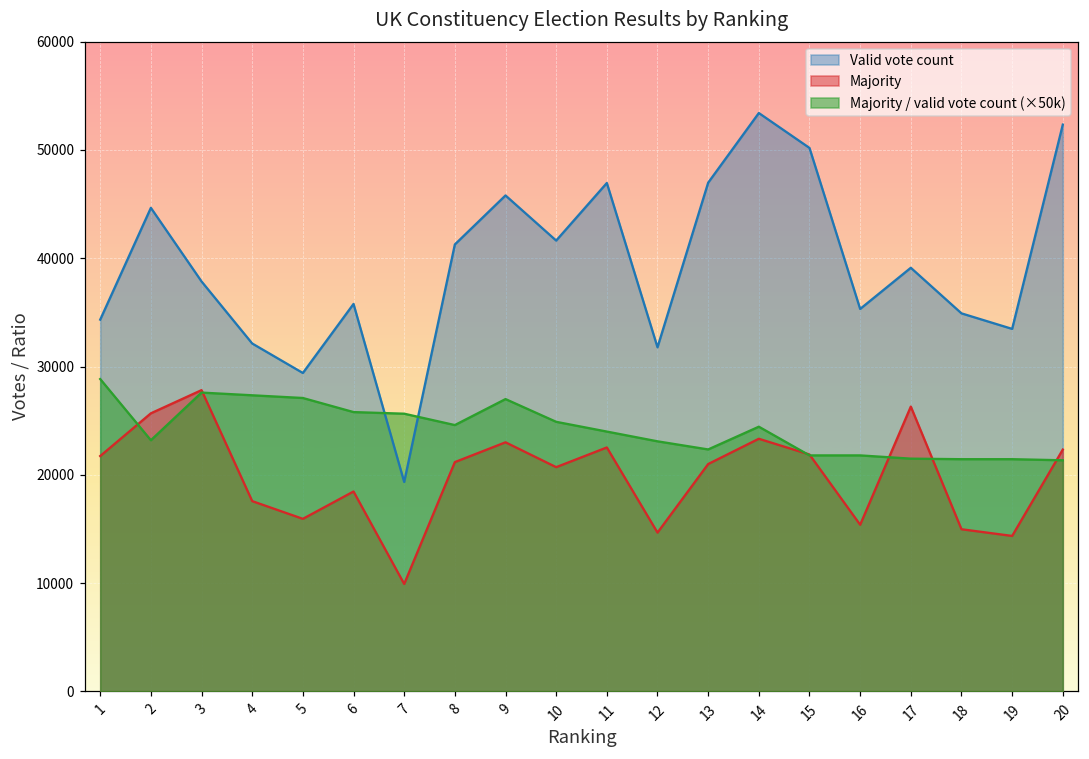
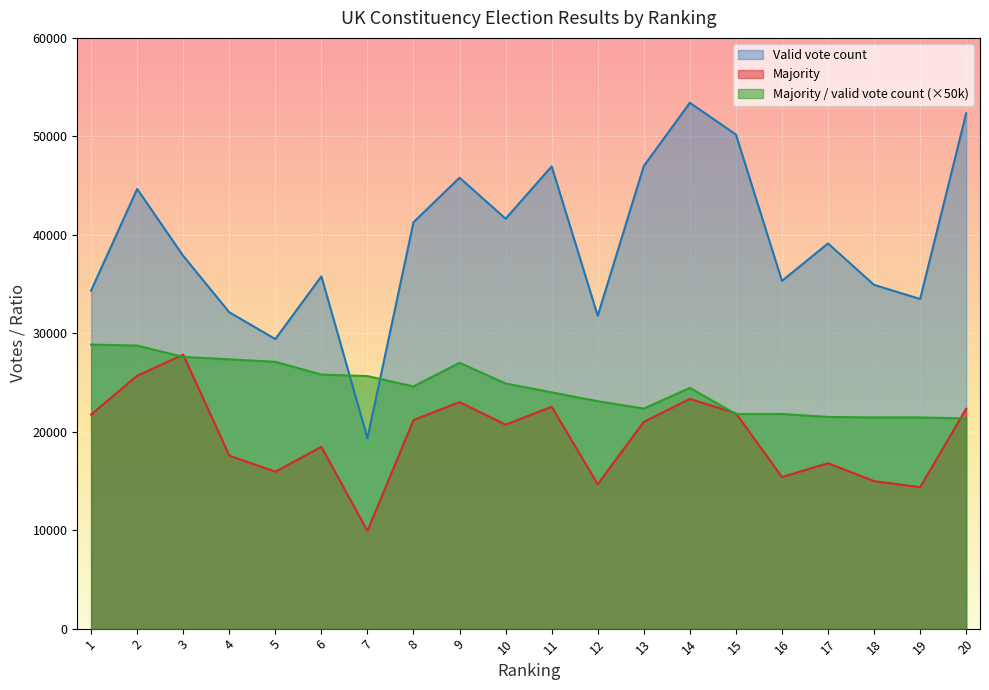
Majority / valid vote count (×50k), 2: 23000 -> 29000
Majority, 17: 26000 -> 17000
